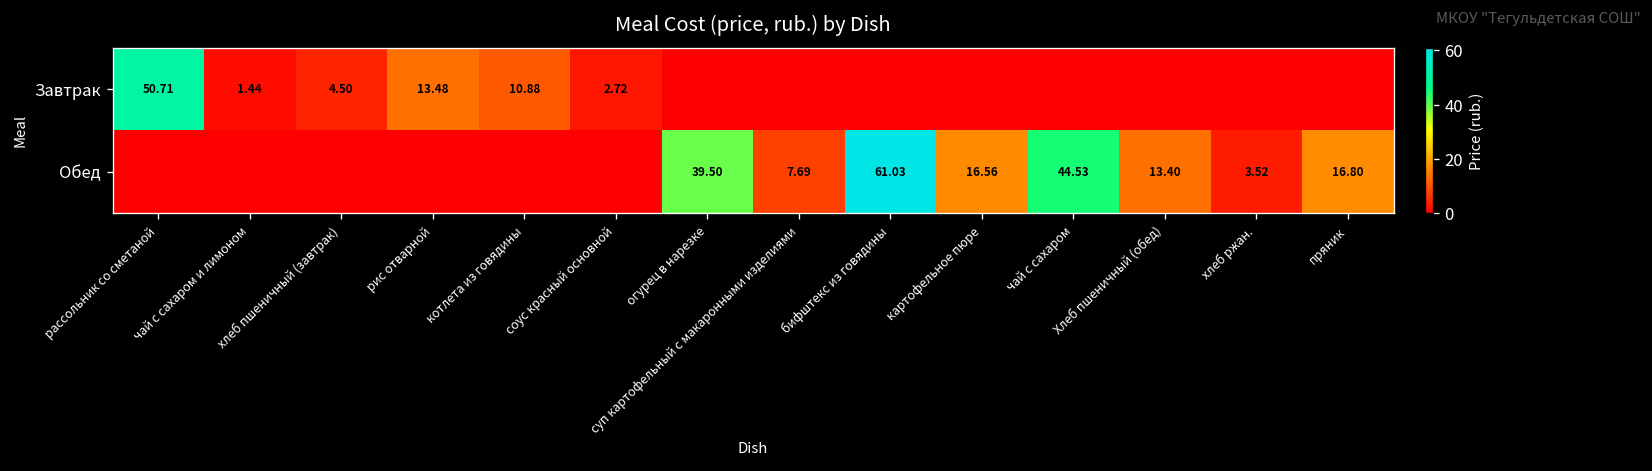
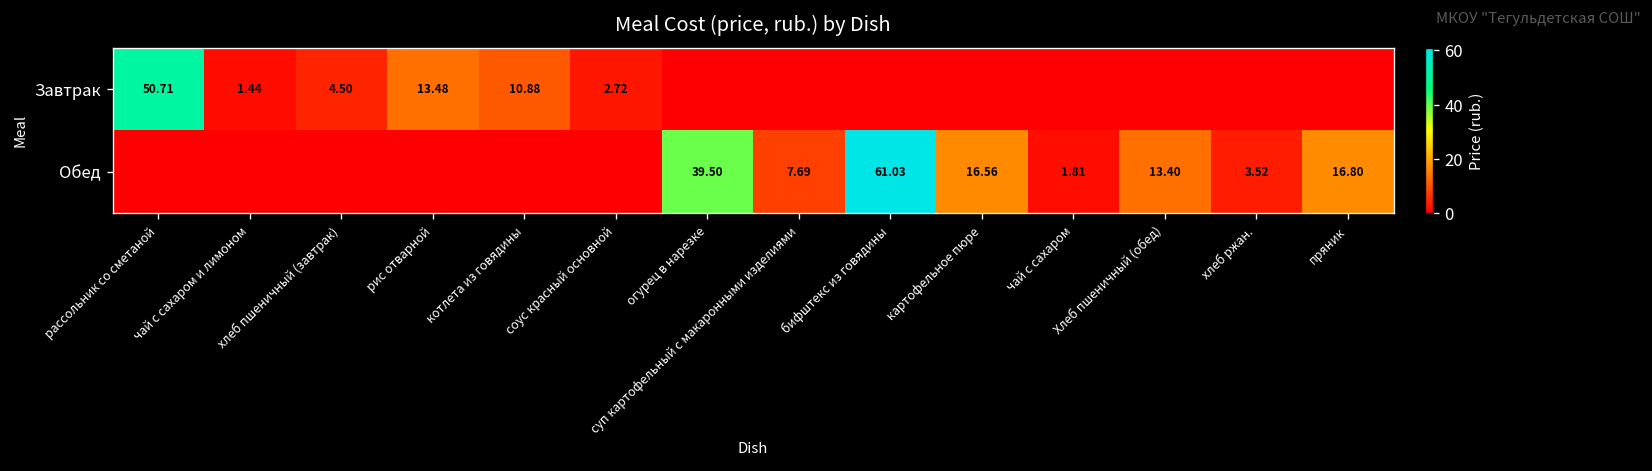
Обед, чай с сахаром: 44.53 -> 1.81
